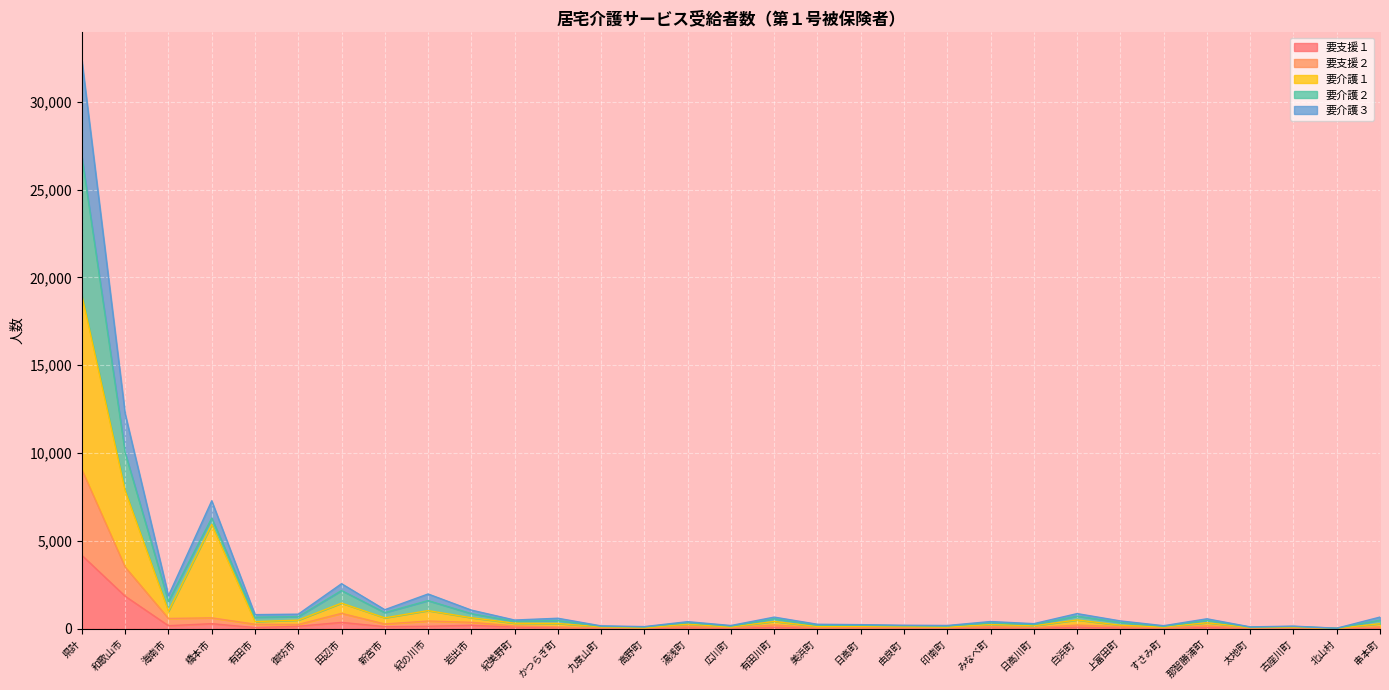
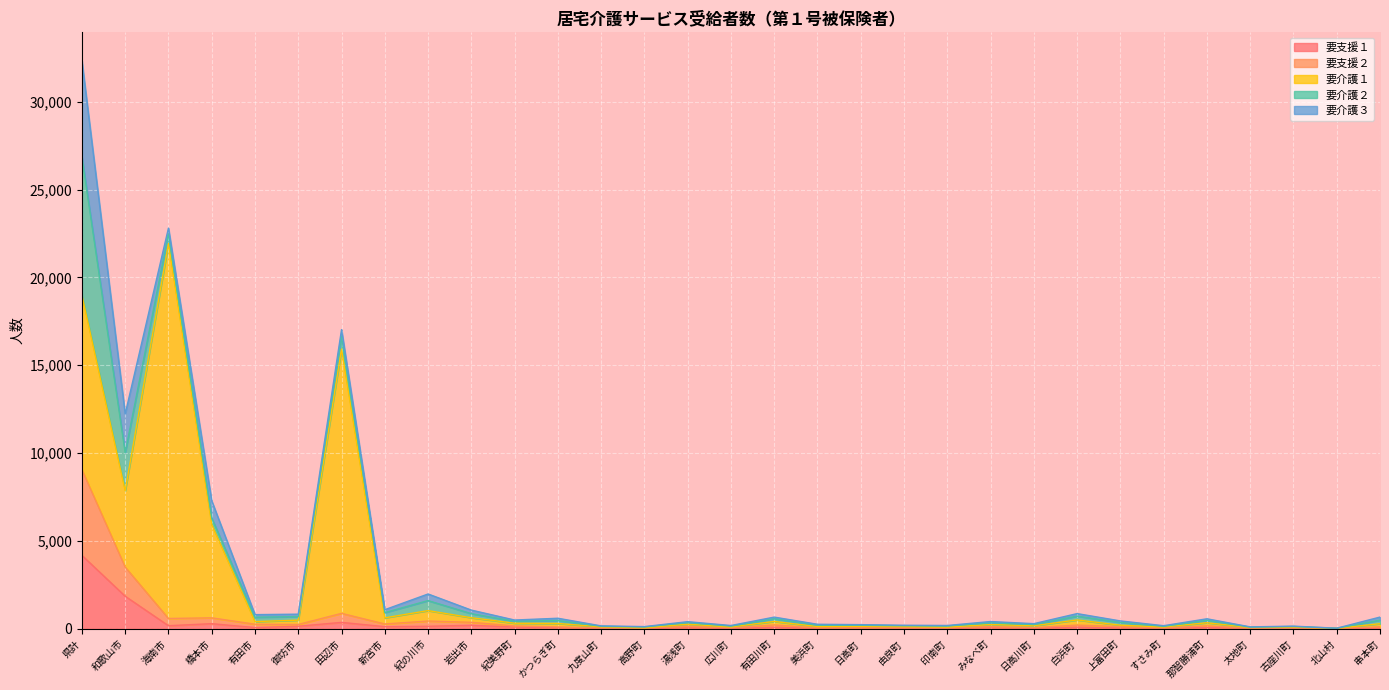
要介護１, 海南市: 400 -> 21,300
要介護１, 田辺市: 600 -> 15,000
